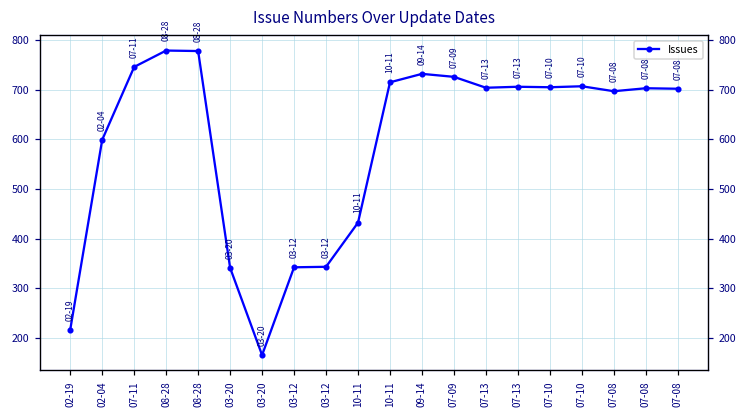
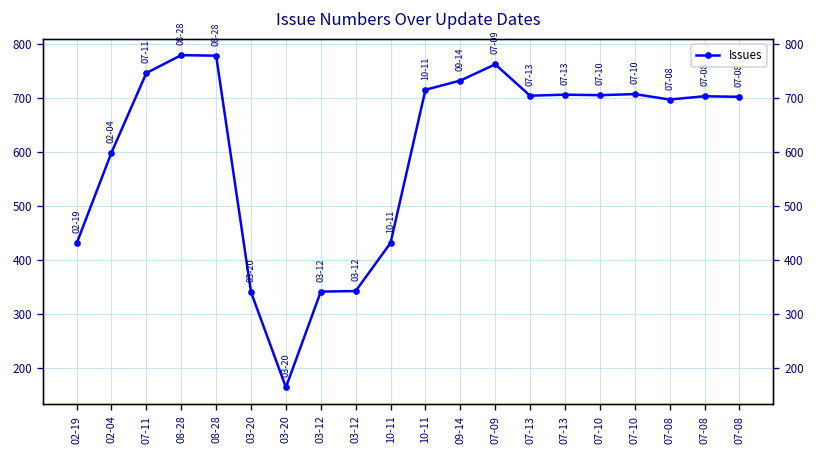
02-19: 220 -> 430
07-09: 730 -> 760
